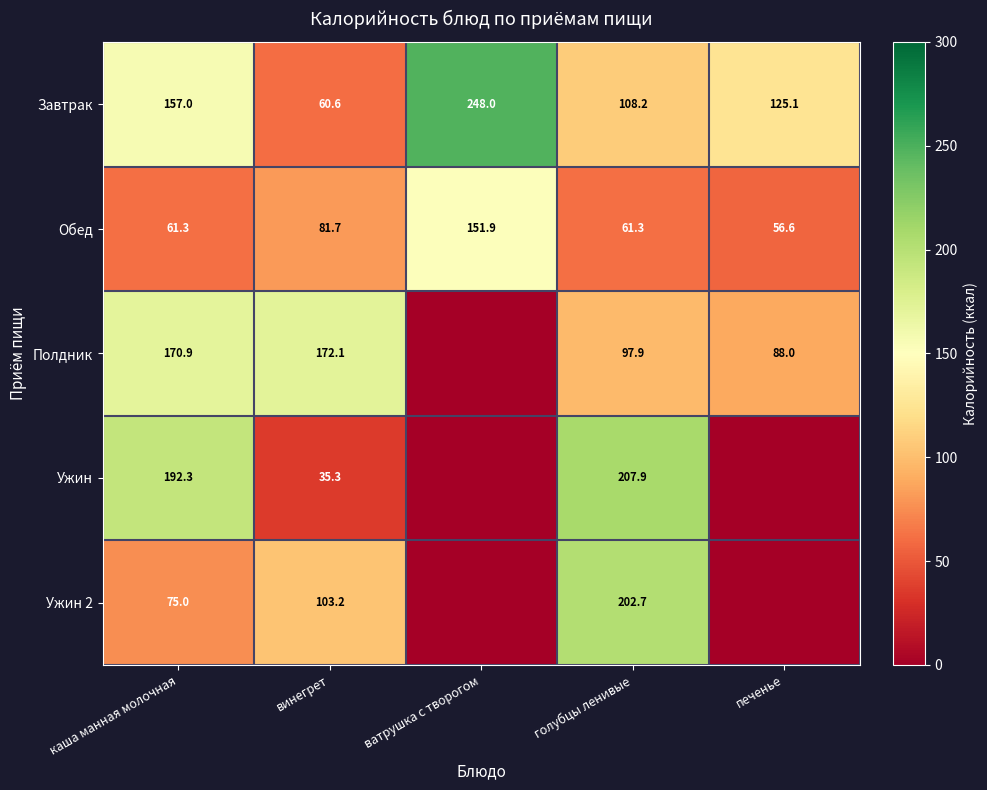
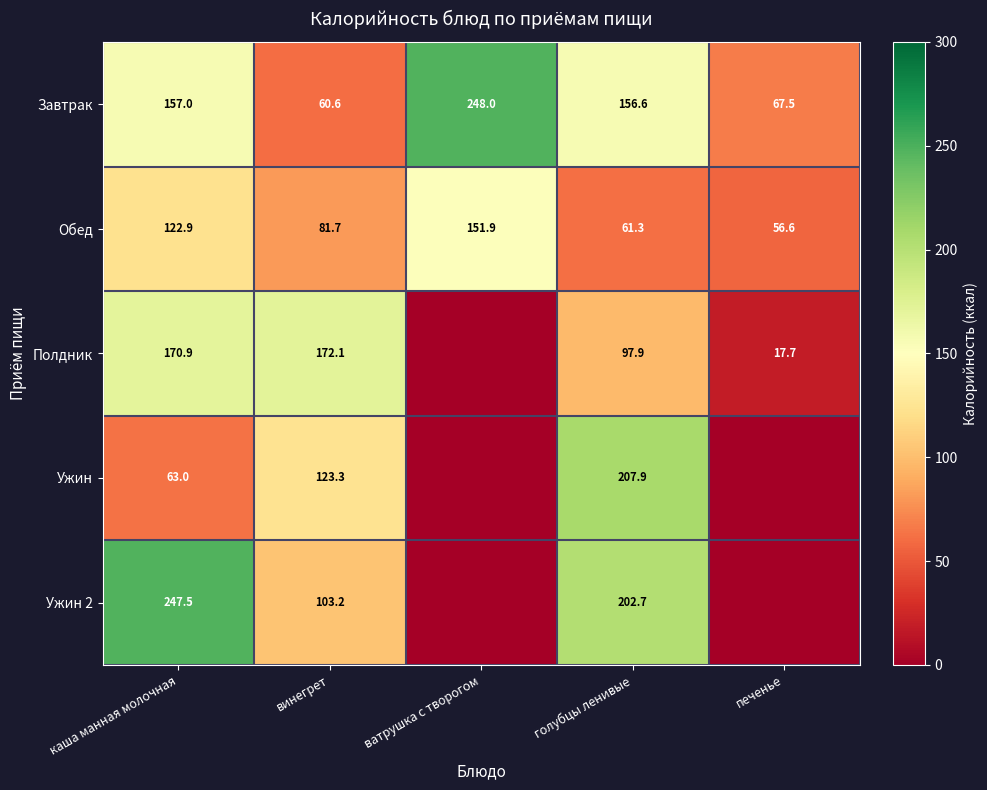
Завтрак, голубцы ленивые: 108.2 -> 156.6
Завтрак, печенье: 125.1 -> 67.5
Обед, каша манная молочная: 61.3 -> 122.9
Полдник, печенье: 88.0 -> 17.7
Ужин, каша манная молочная: 192.3 -> 63.0
Ужин, винегрет: 35.3 -> 123.3
Ужин 2, каша манная молочная: 75.0 -> 247.5
